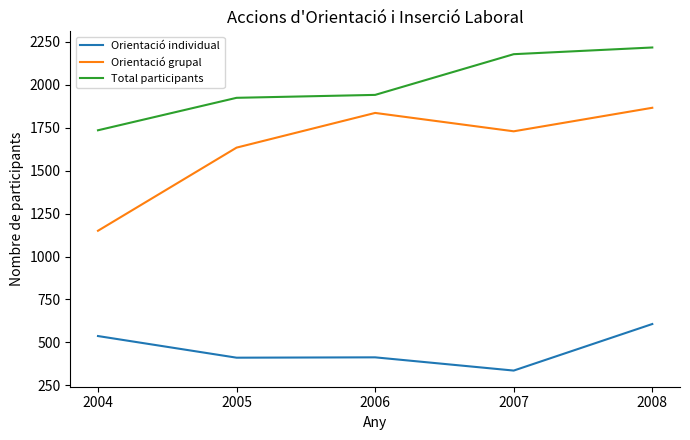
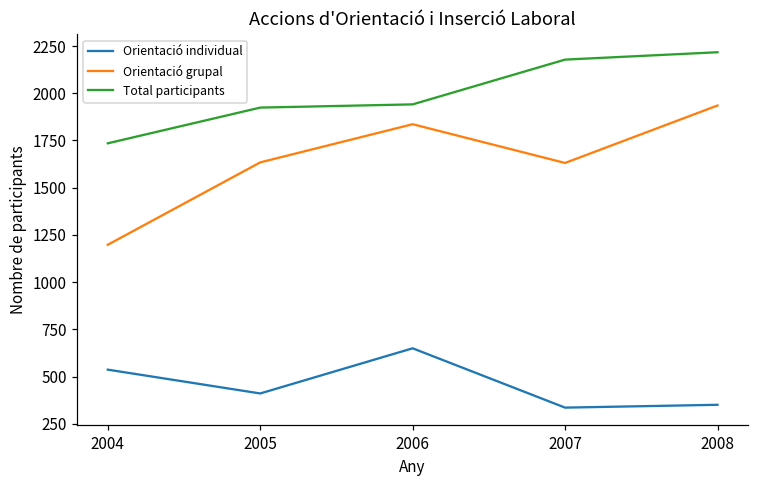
Orientació grupal, 2004: 1150 -> 1200
Orientació individual, 2006: 410 -> 650
Orientació grupal, 2007: 1730 -> 1630
Orientació individual, 2008: 610 -> 350
Orientació grupal, 2008: 1870 -> 1940
